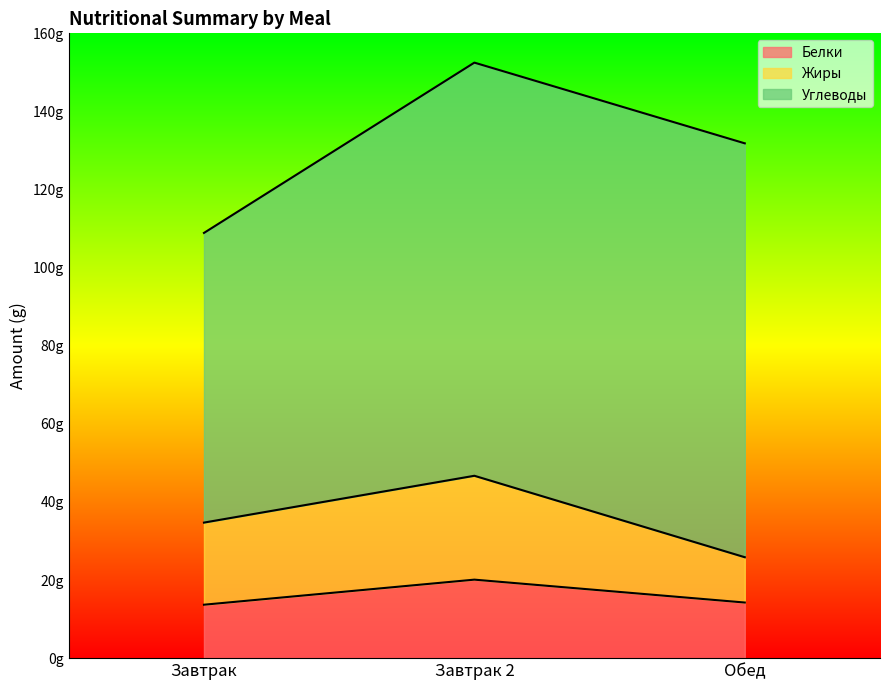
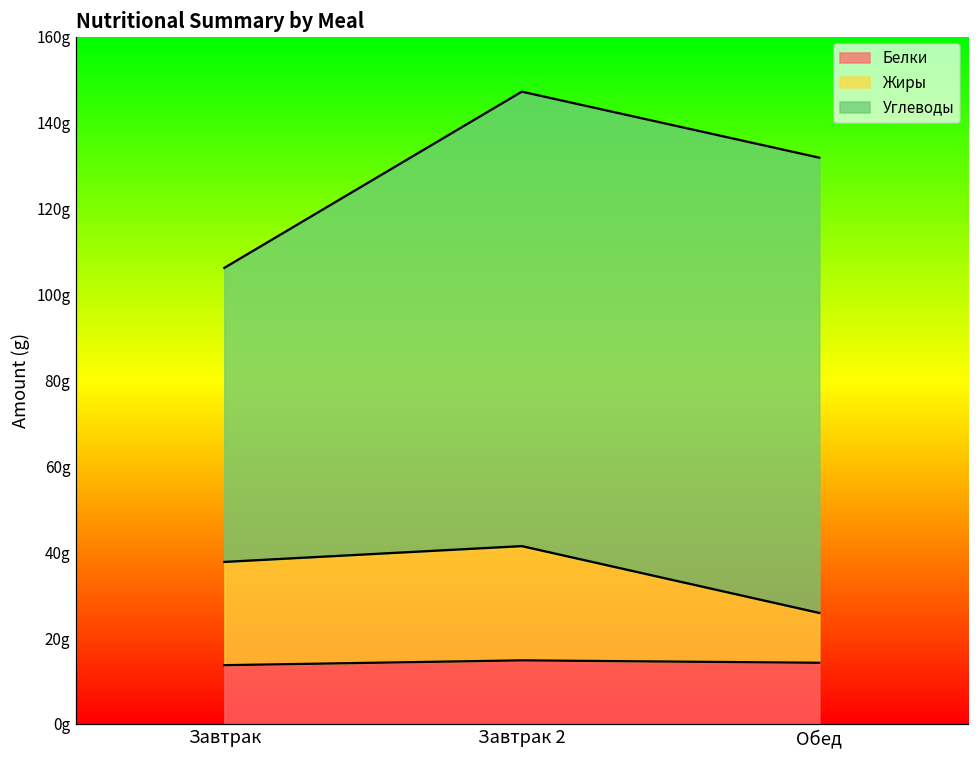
Жиры, Завтрак: 21g -> 24g
Углеводы, Завтрак: 74g -> 68g
Белки, Завтрак 2: 20g -> 15g
